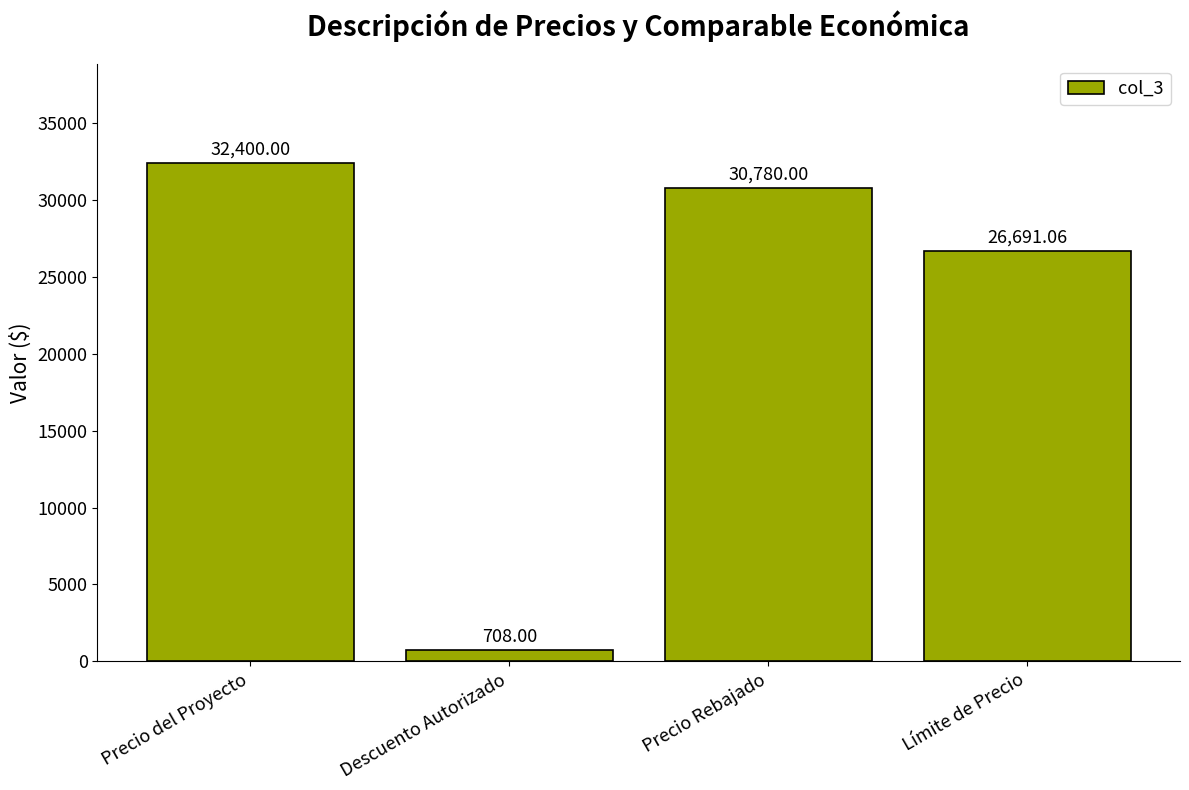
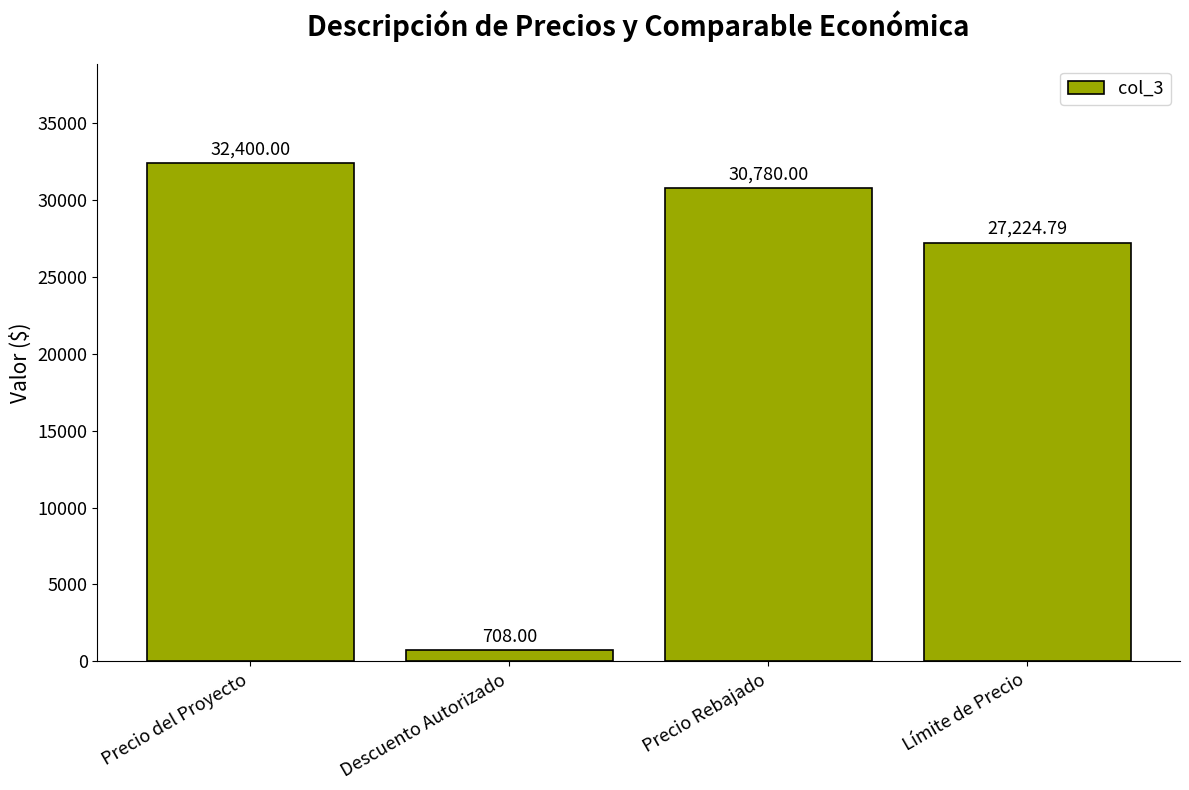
Límite de Precio: 26,691.06 -> 27,224.79
